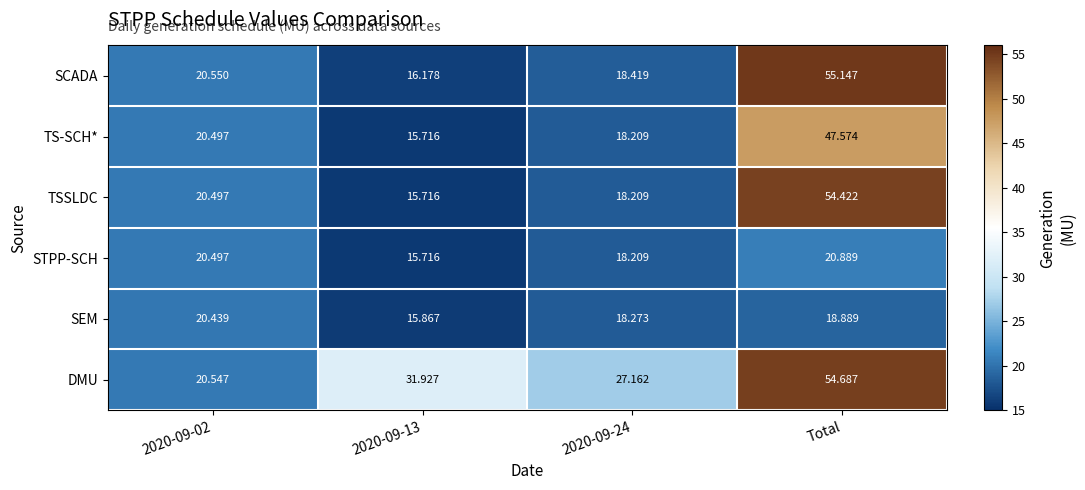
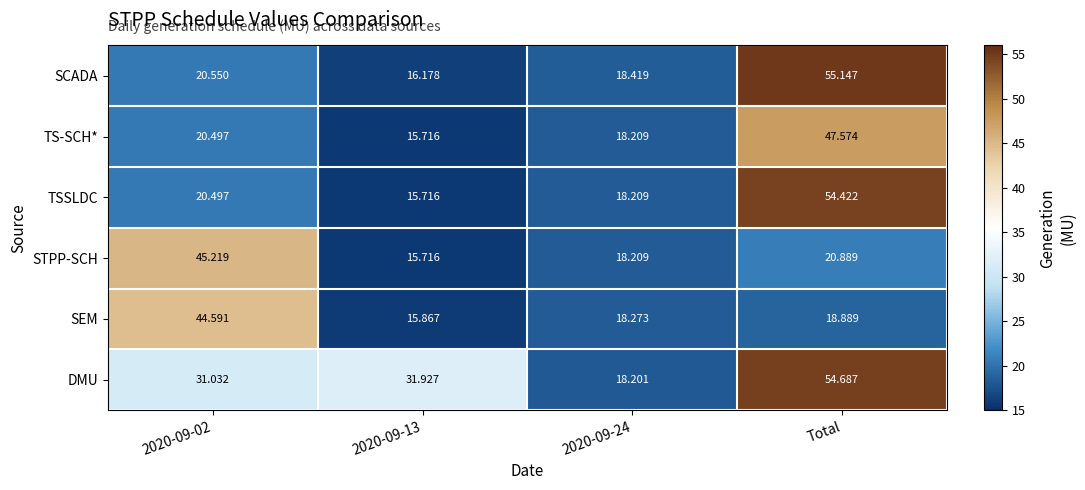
STPP-SCH, 2020-09-02: 20.497 -> 45.219
SEM, 2020-09-02: 20.439 -> 44.591
DMU, 2020-09-02: 20.547 -> 31.032
DMU, 2020-09-24: 27.162 -> 18.201
